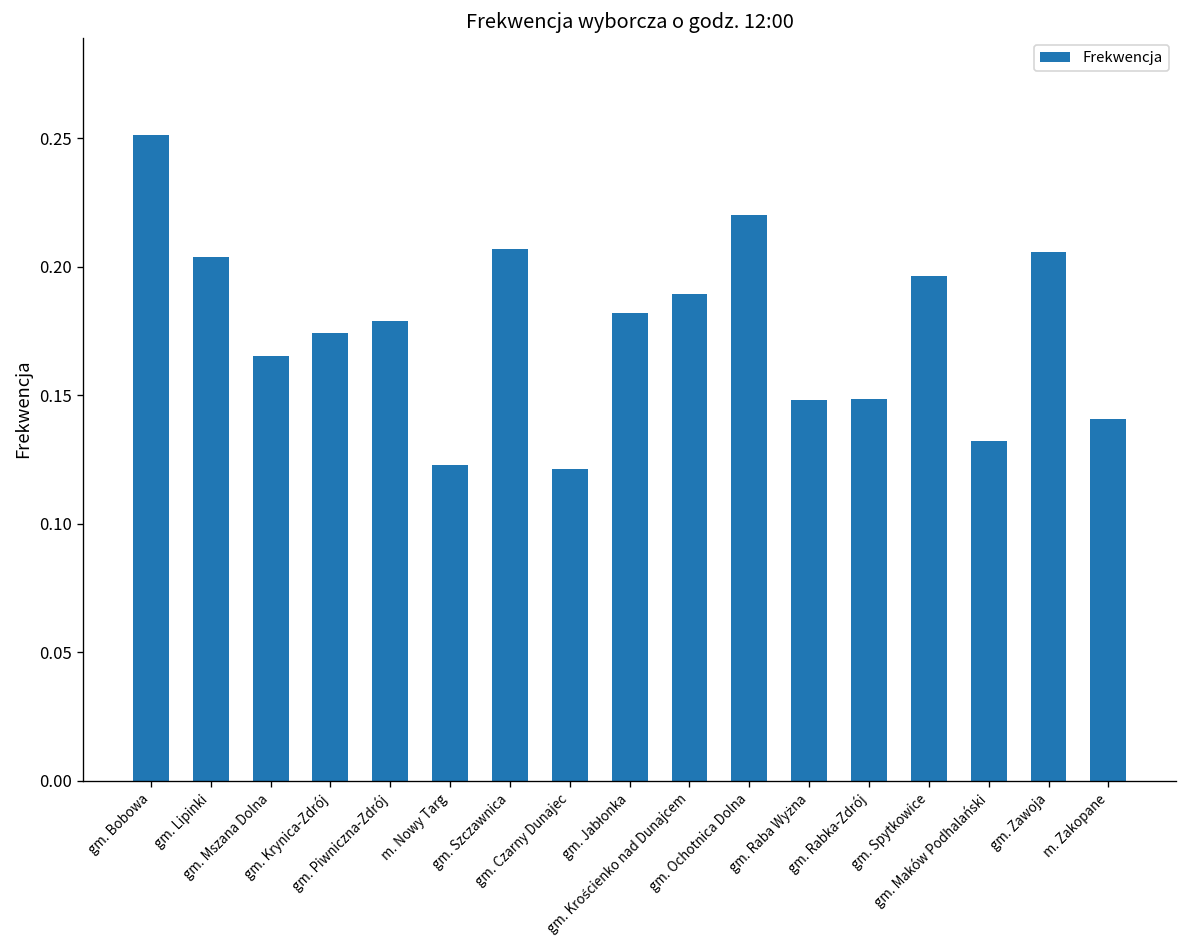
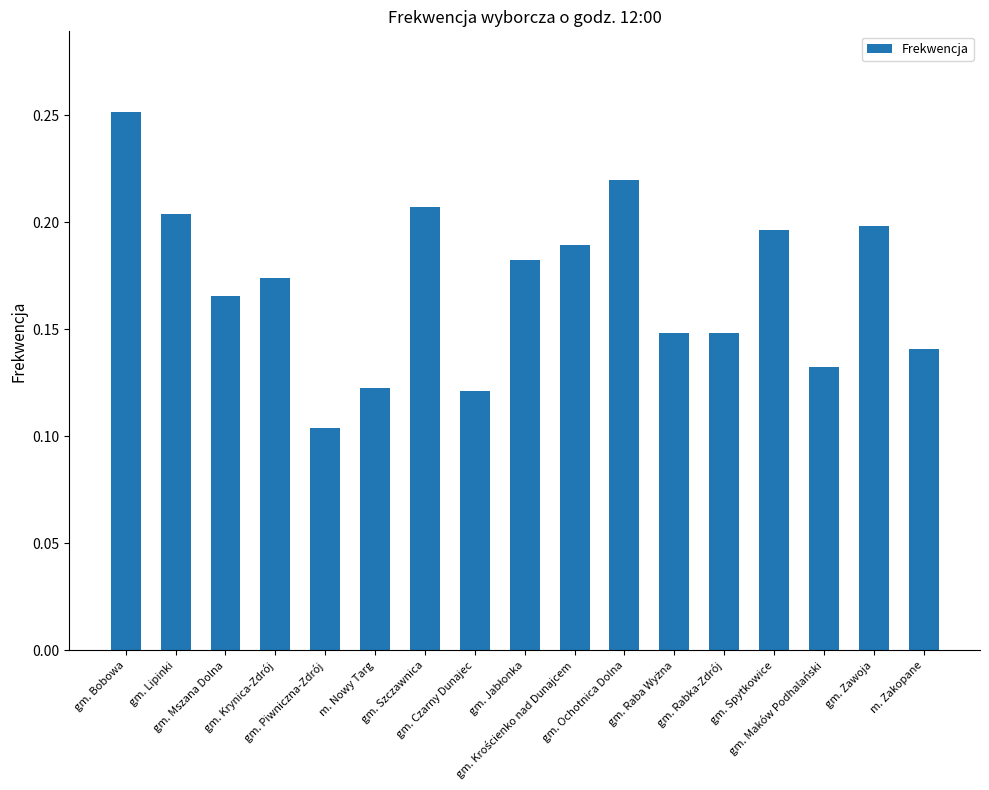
gm. Piwniczna-Zdrój: 0.179 -> 0.104
gm. Zawoja: 0.206 -> 0.198
